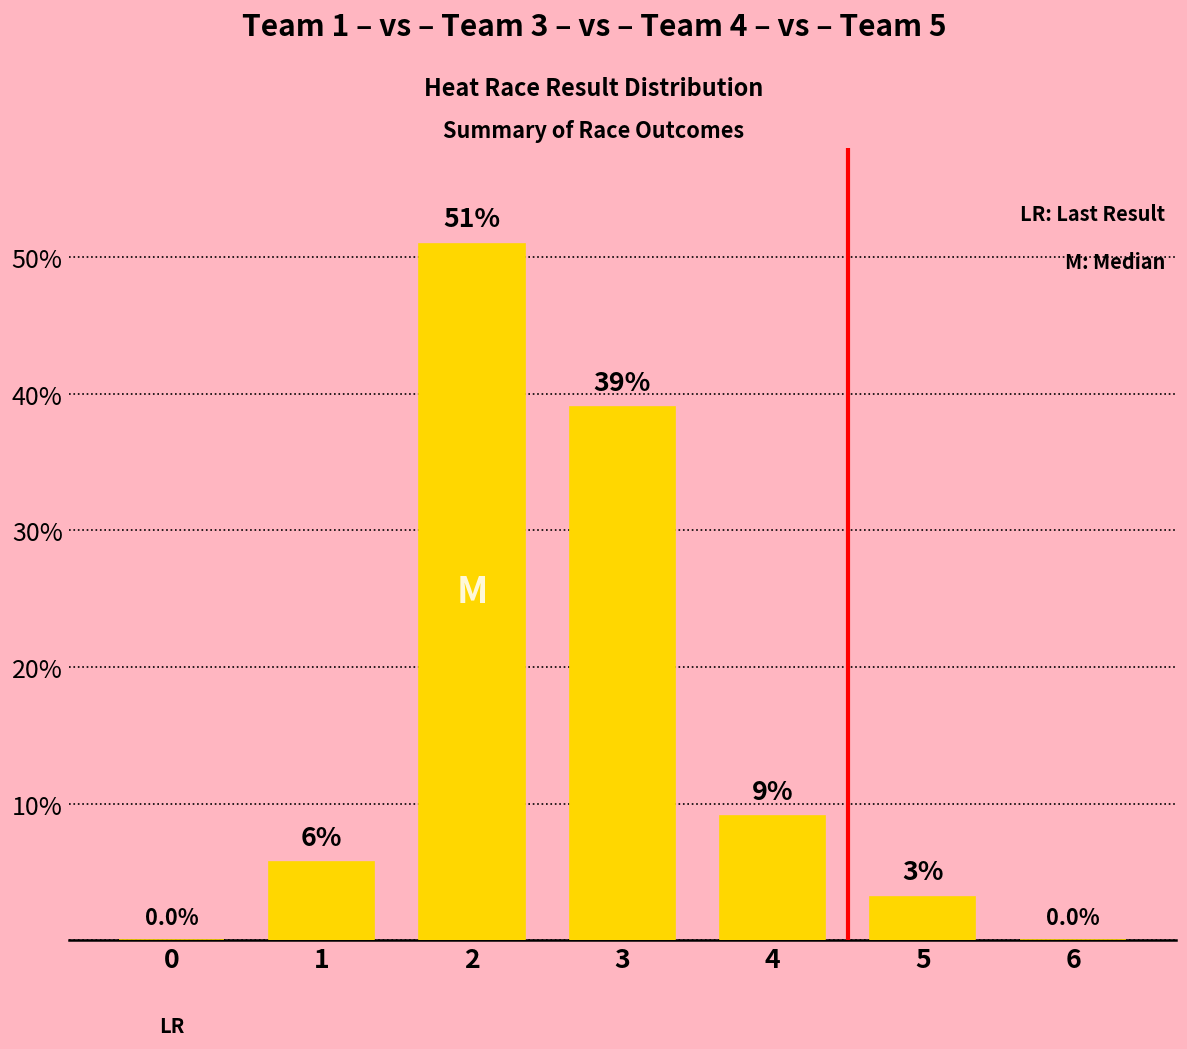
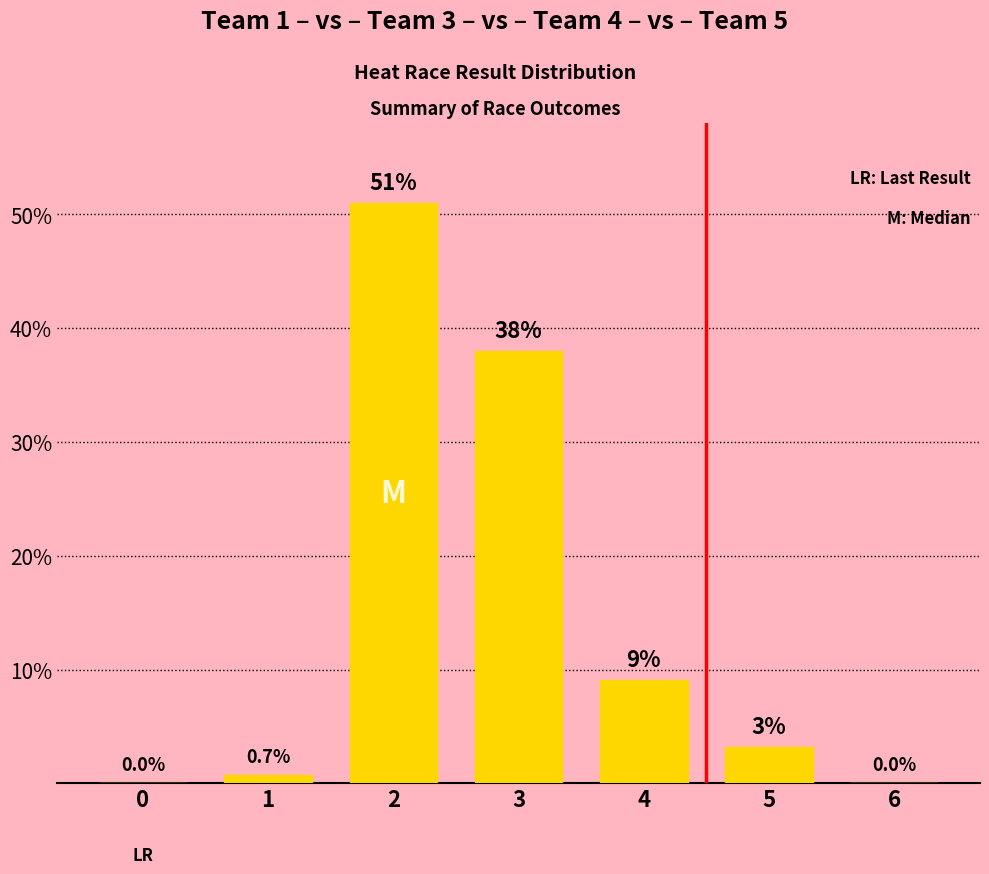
1: 6% -> 0.7%
3: 39% -> 38%
